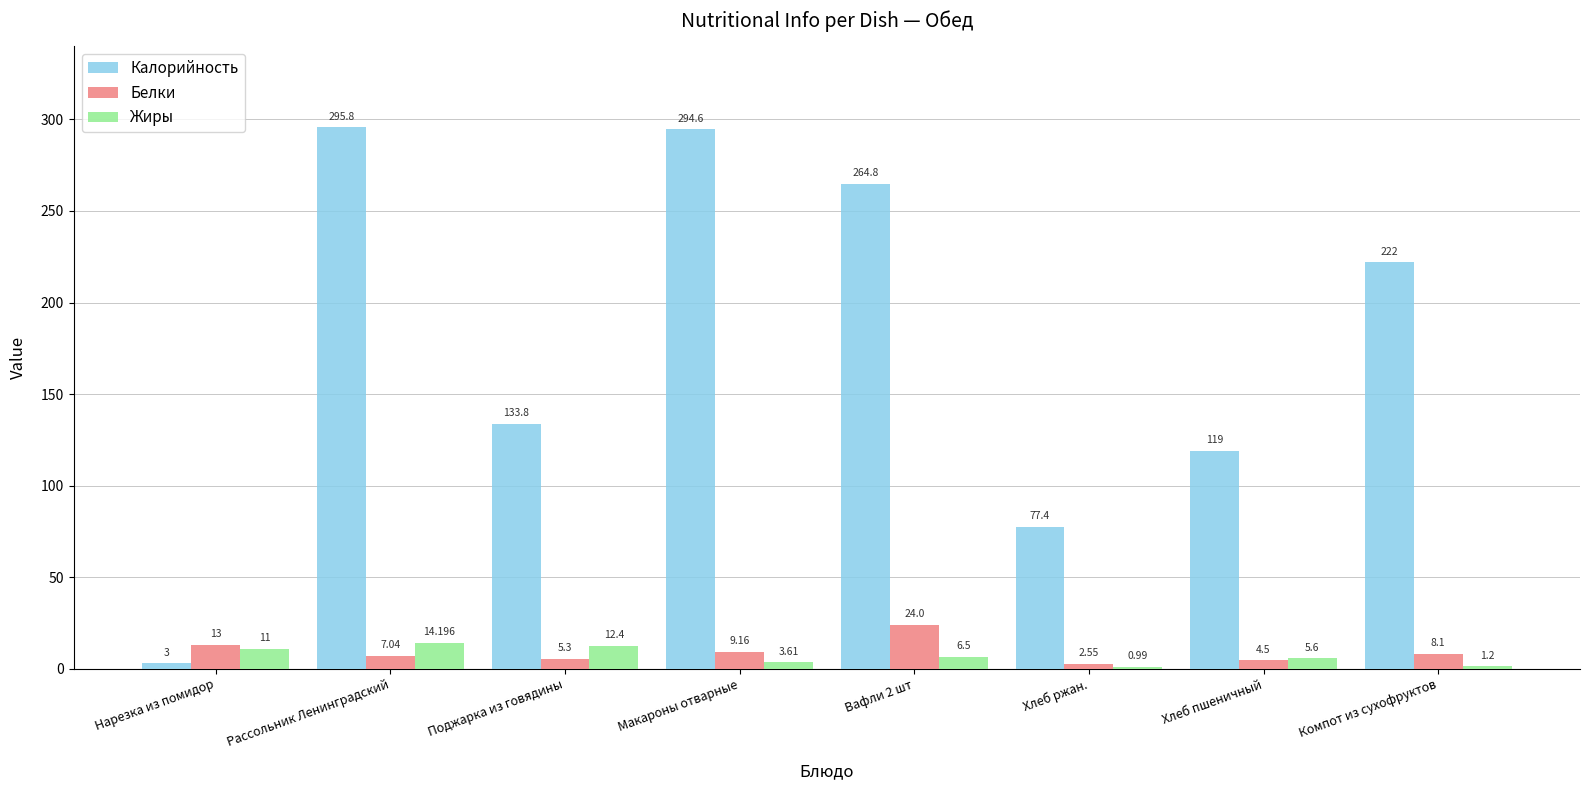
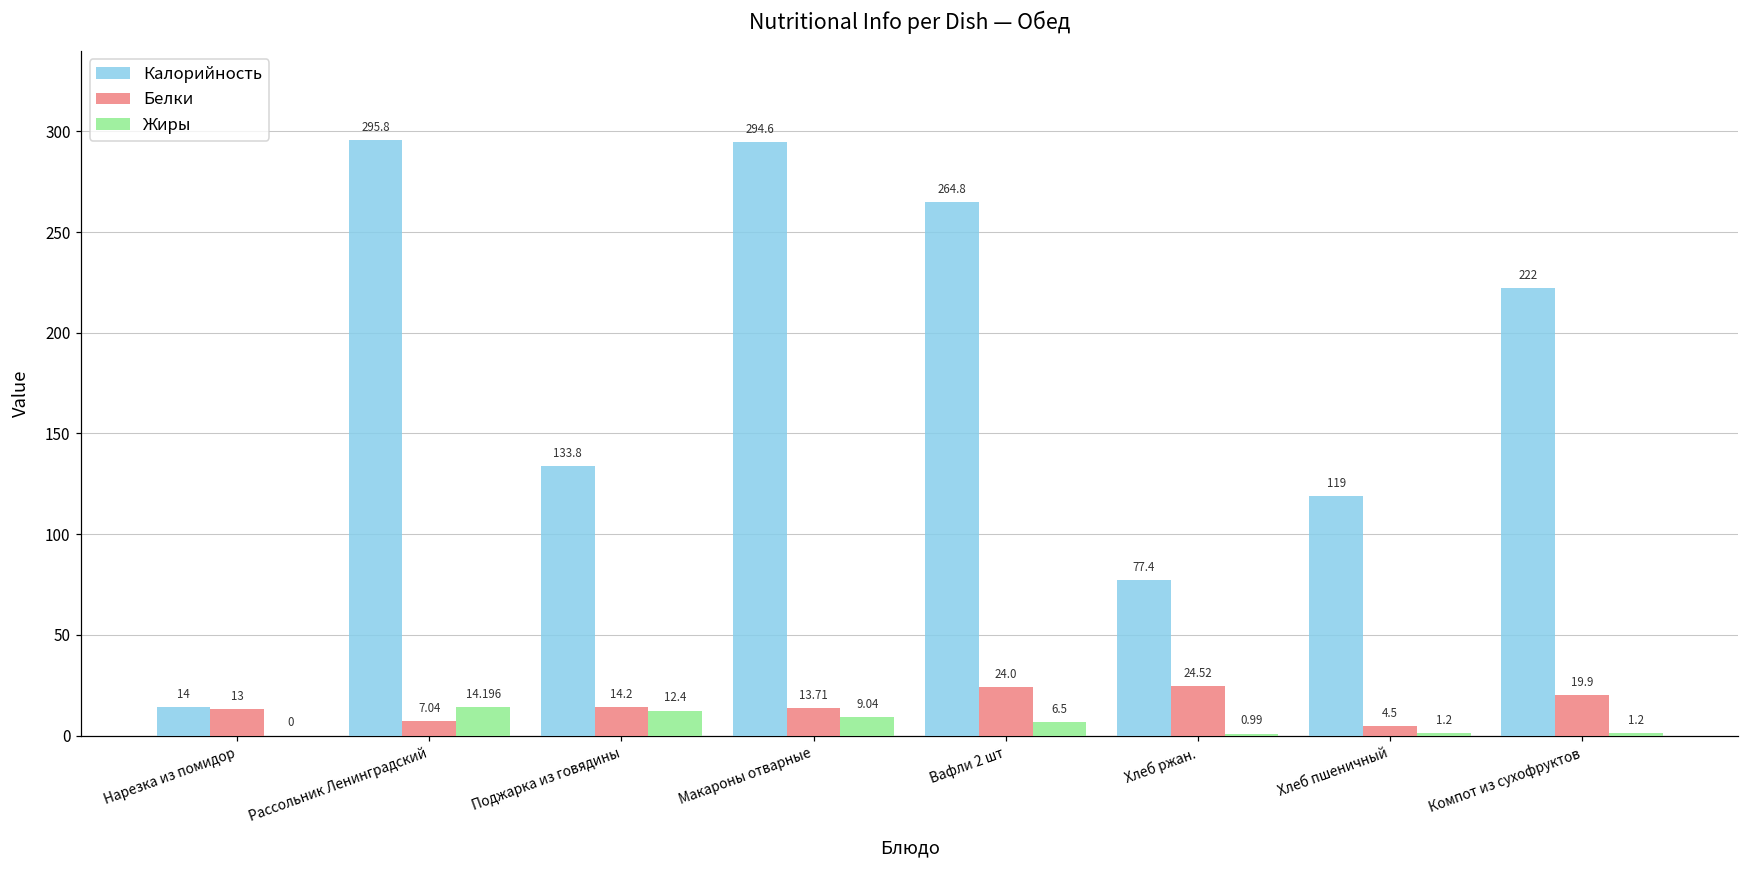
Калорийность, Нарезка из помидор: 3 -> 14
Жиры, Нарезка из помидор: 11 -> 0
Белки, Поджарка из говядины: 5.3 -> 14.2
Белки, Макароны отварные: 9.16 -> 13.71
Жиры, Макароны отварные: 3.61 -> 9.04
Белки, Хлеб ржан.: 2.55 -> 24.52
Жиры, Хлеб пшеничный: 5.6 -> 1.2
Белки, Компот из сухофруктов: 8.1 -> 19.9
